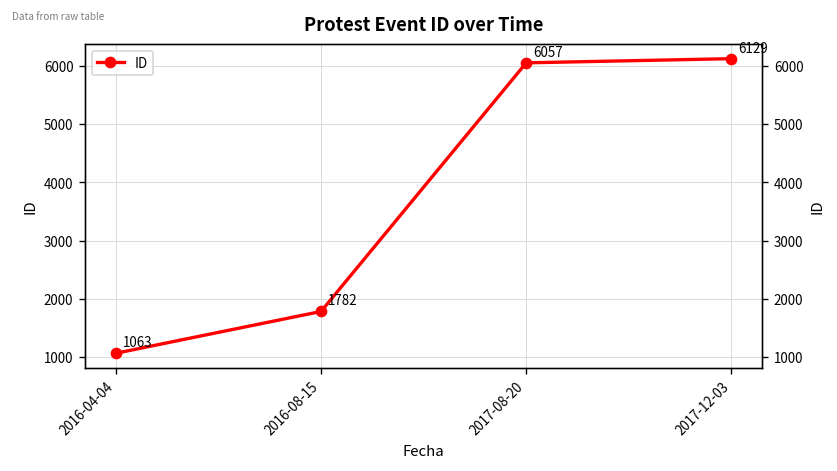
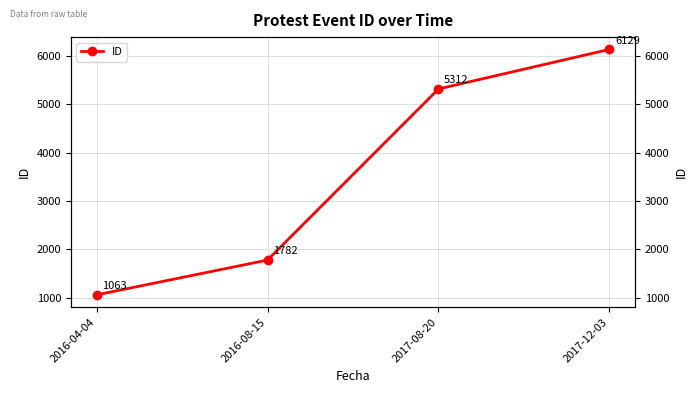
2017-08-20: 6057 -> 5312
